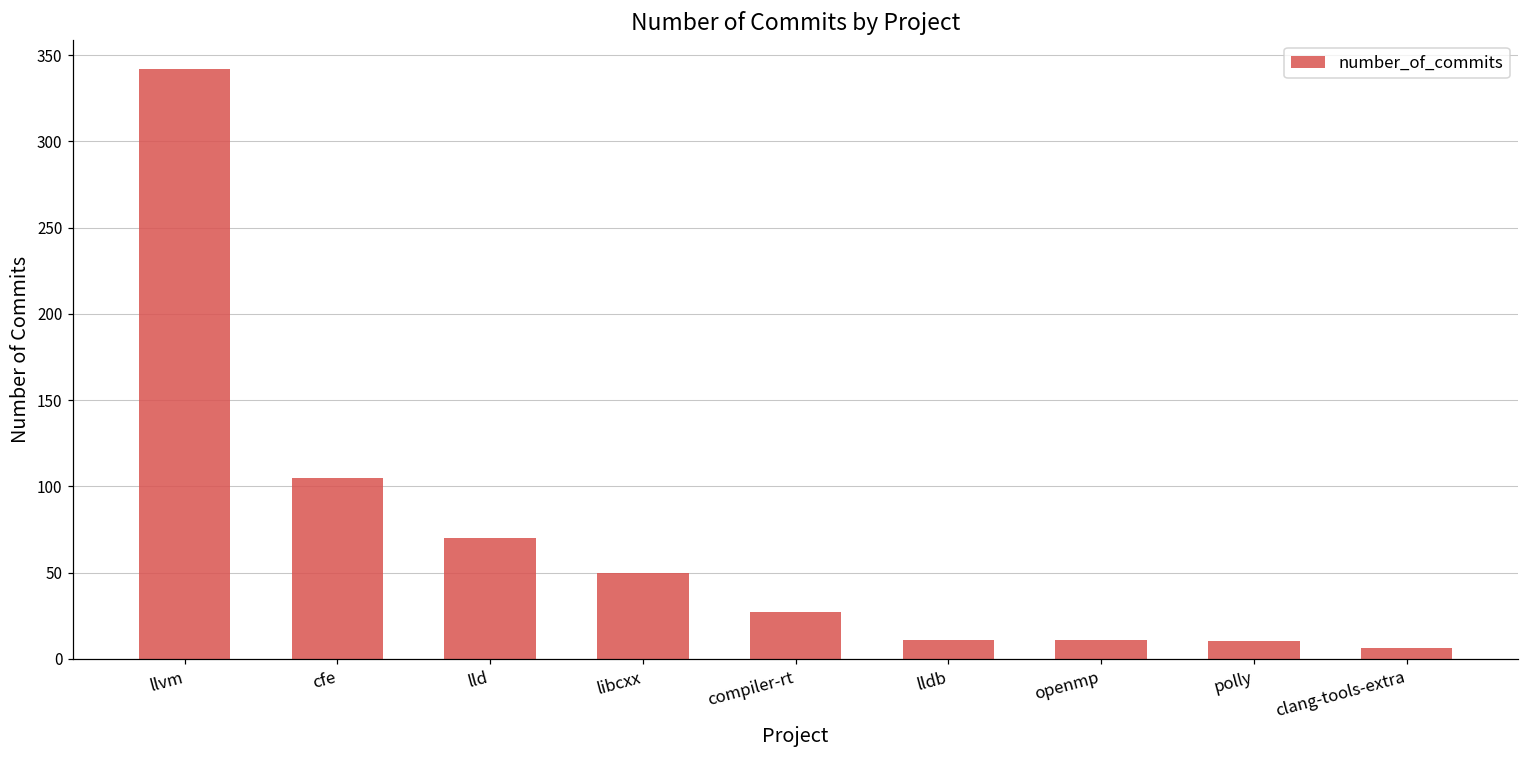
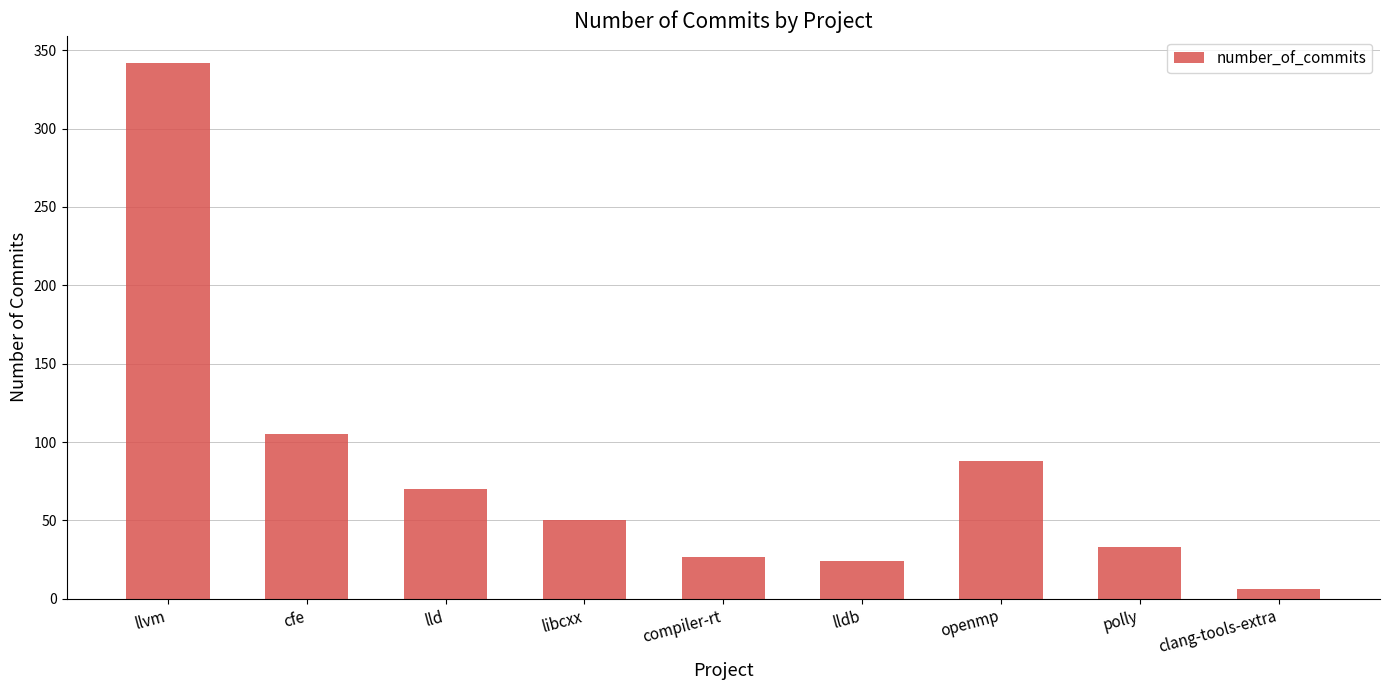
lldb: 11 -> 24
openmp: 11 -> 88
polly: 10 -> 33
